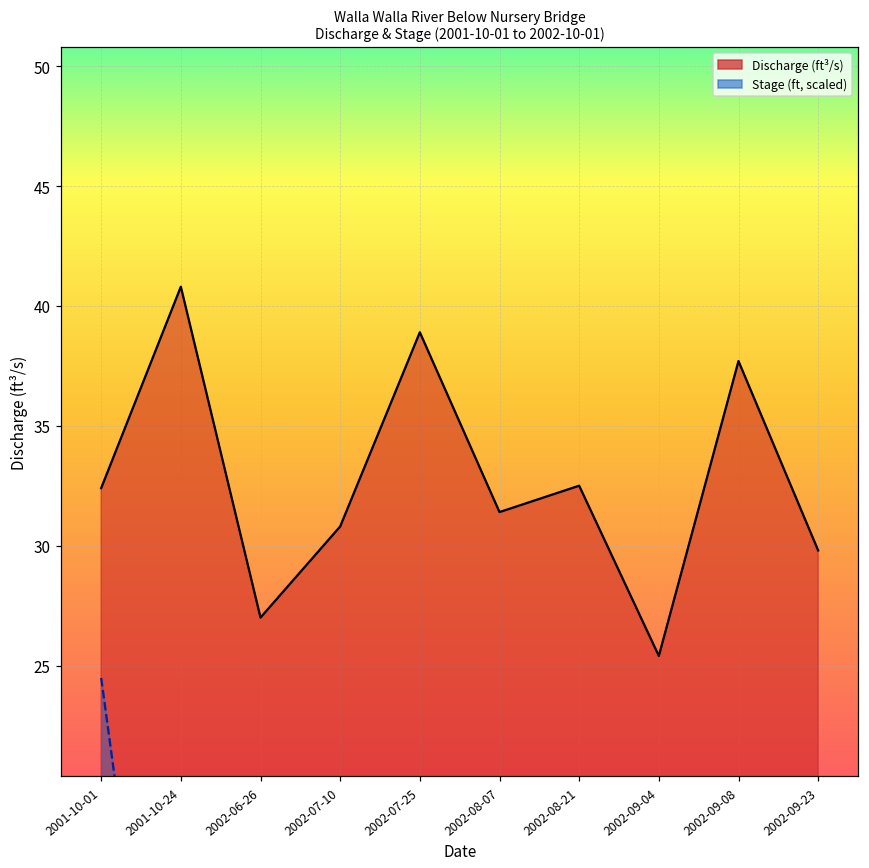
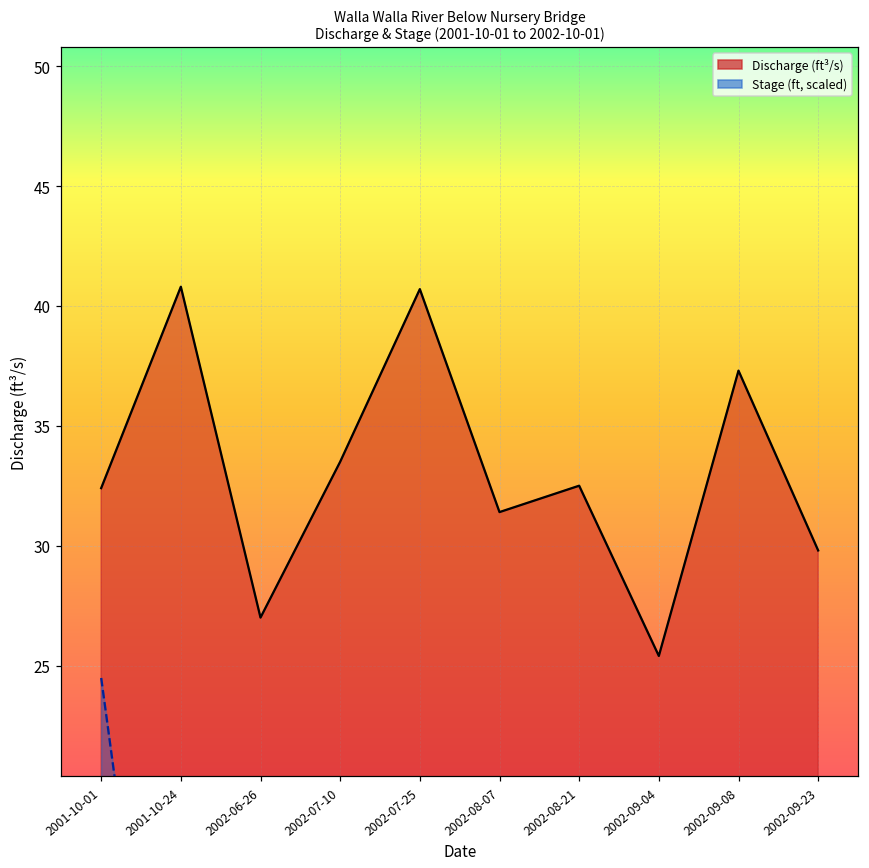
Discharge (ft³/s), 2002-07-10: 30.8 -> 33.5
Discharge (ft³/s), 2002-07-25: 38.9 -> 40.7
Discharge (ft³/s), 2002-09-08: 37.7 -> 37.3
